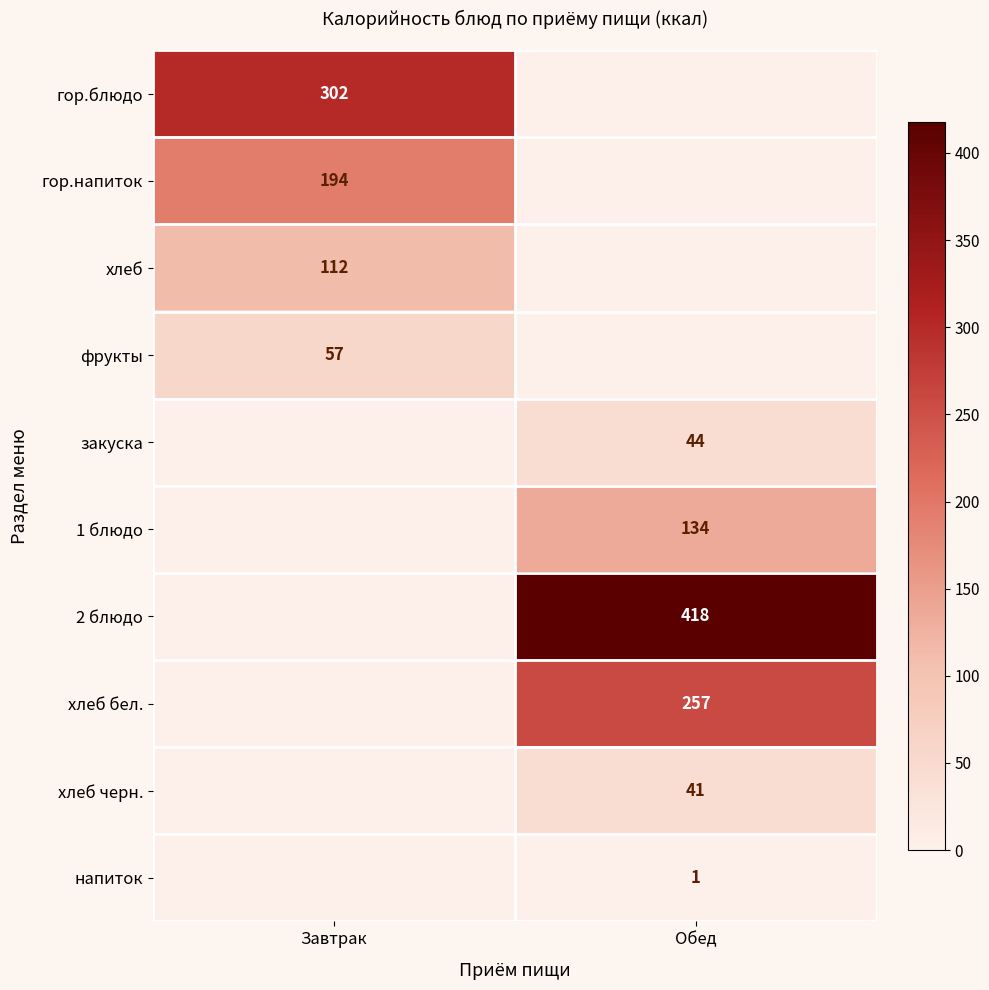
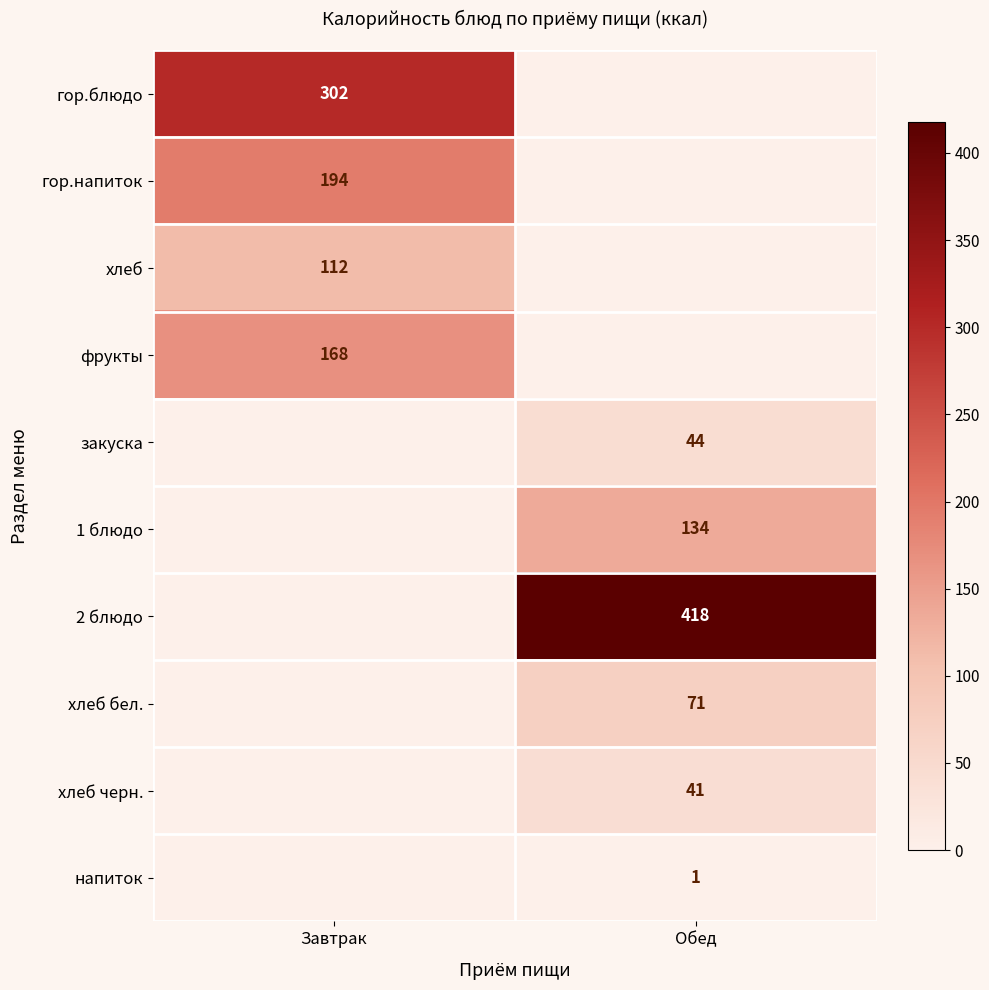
фрукты, Завтрак: 57 -> 168
хлеб бел., Обед: 257 -> 71
